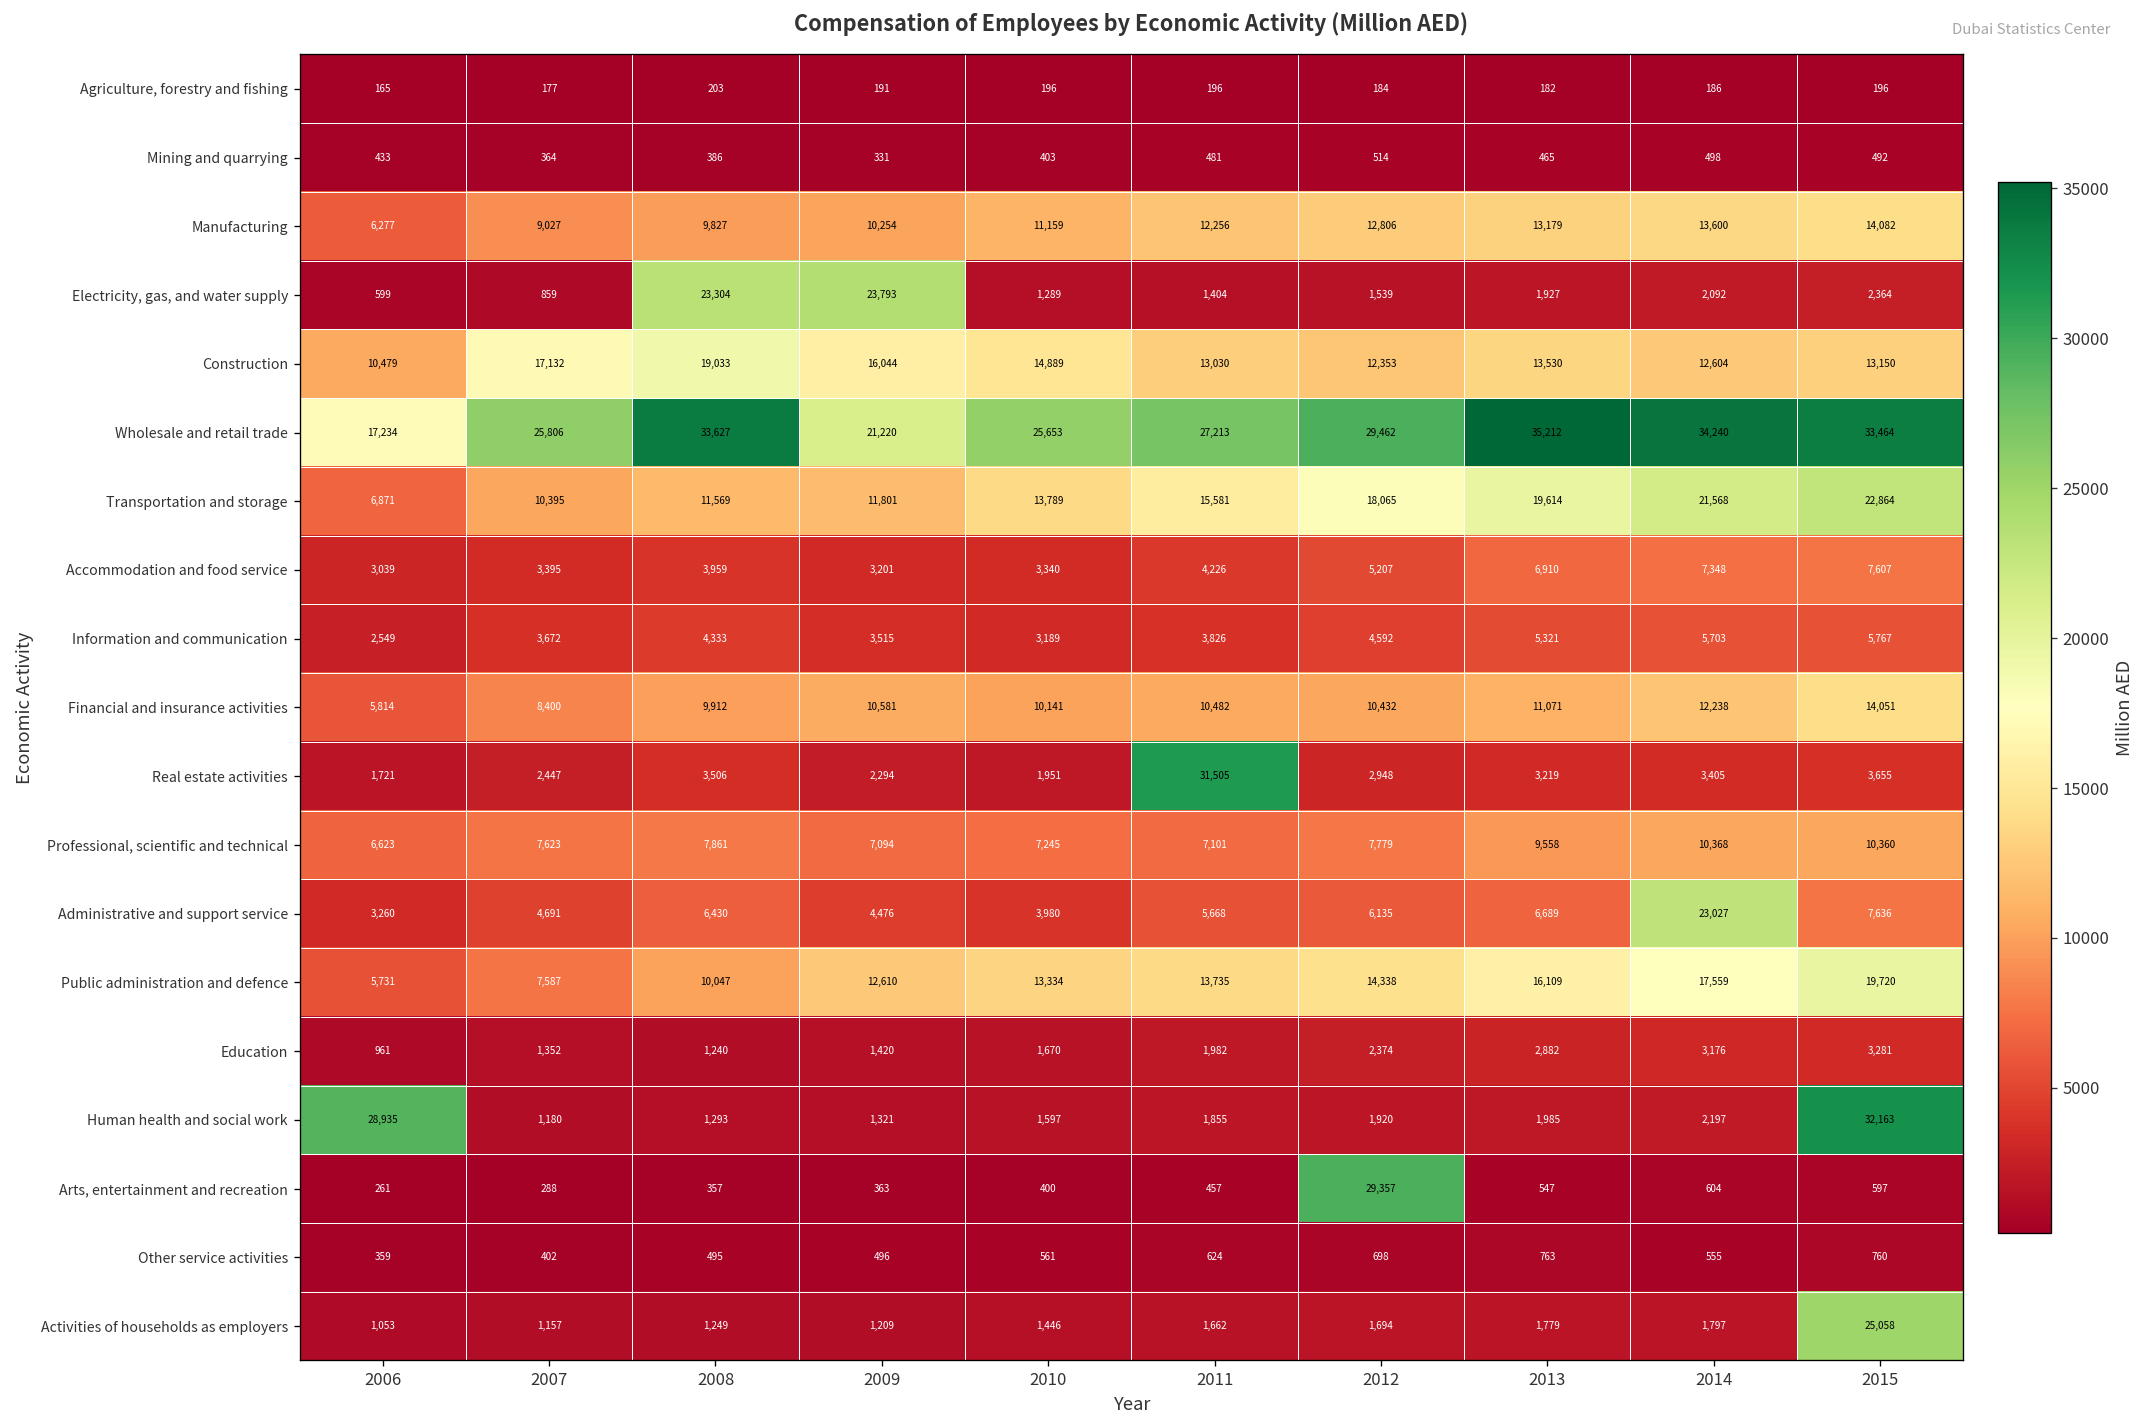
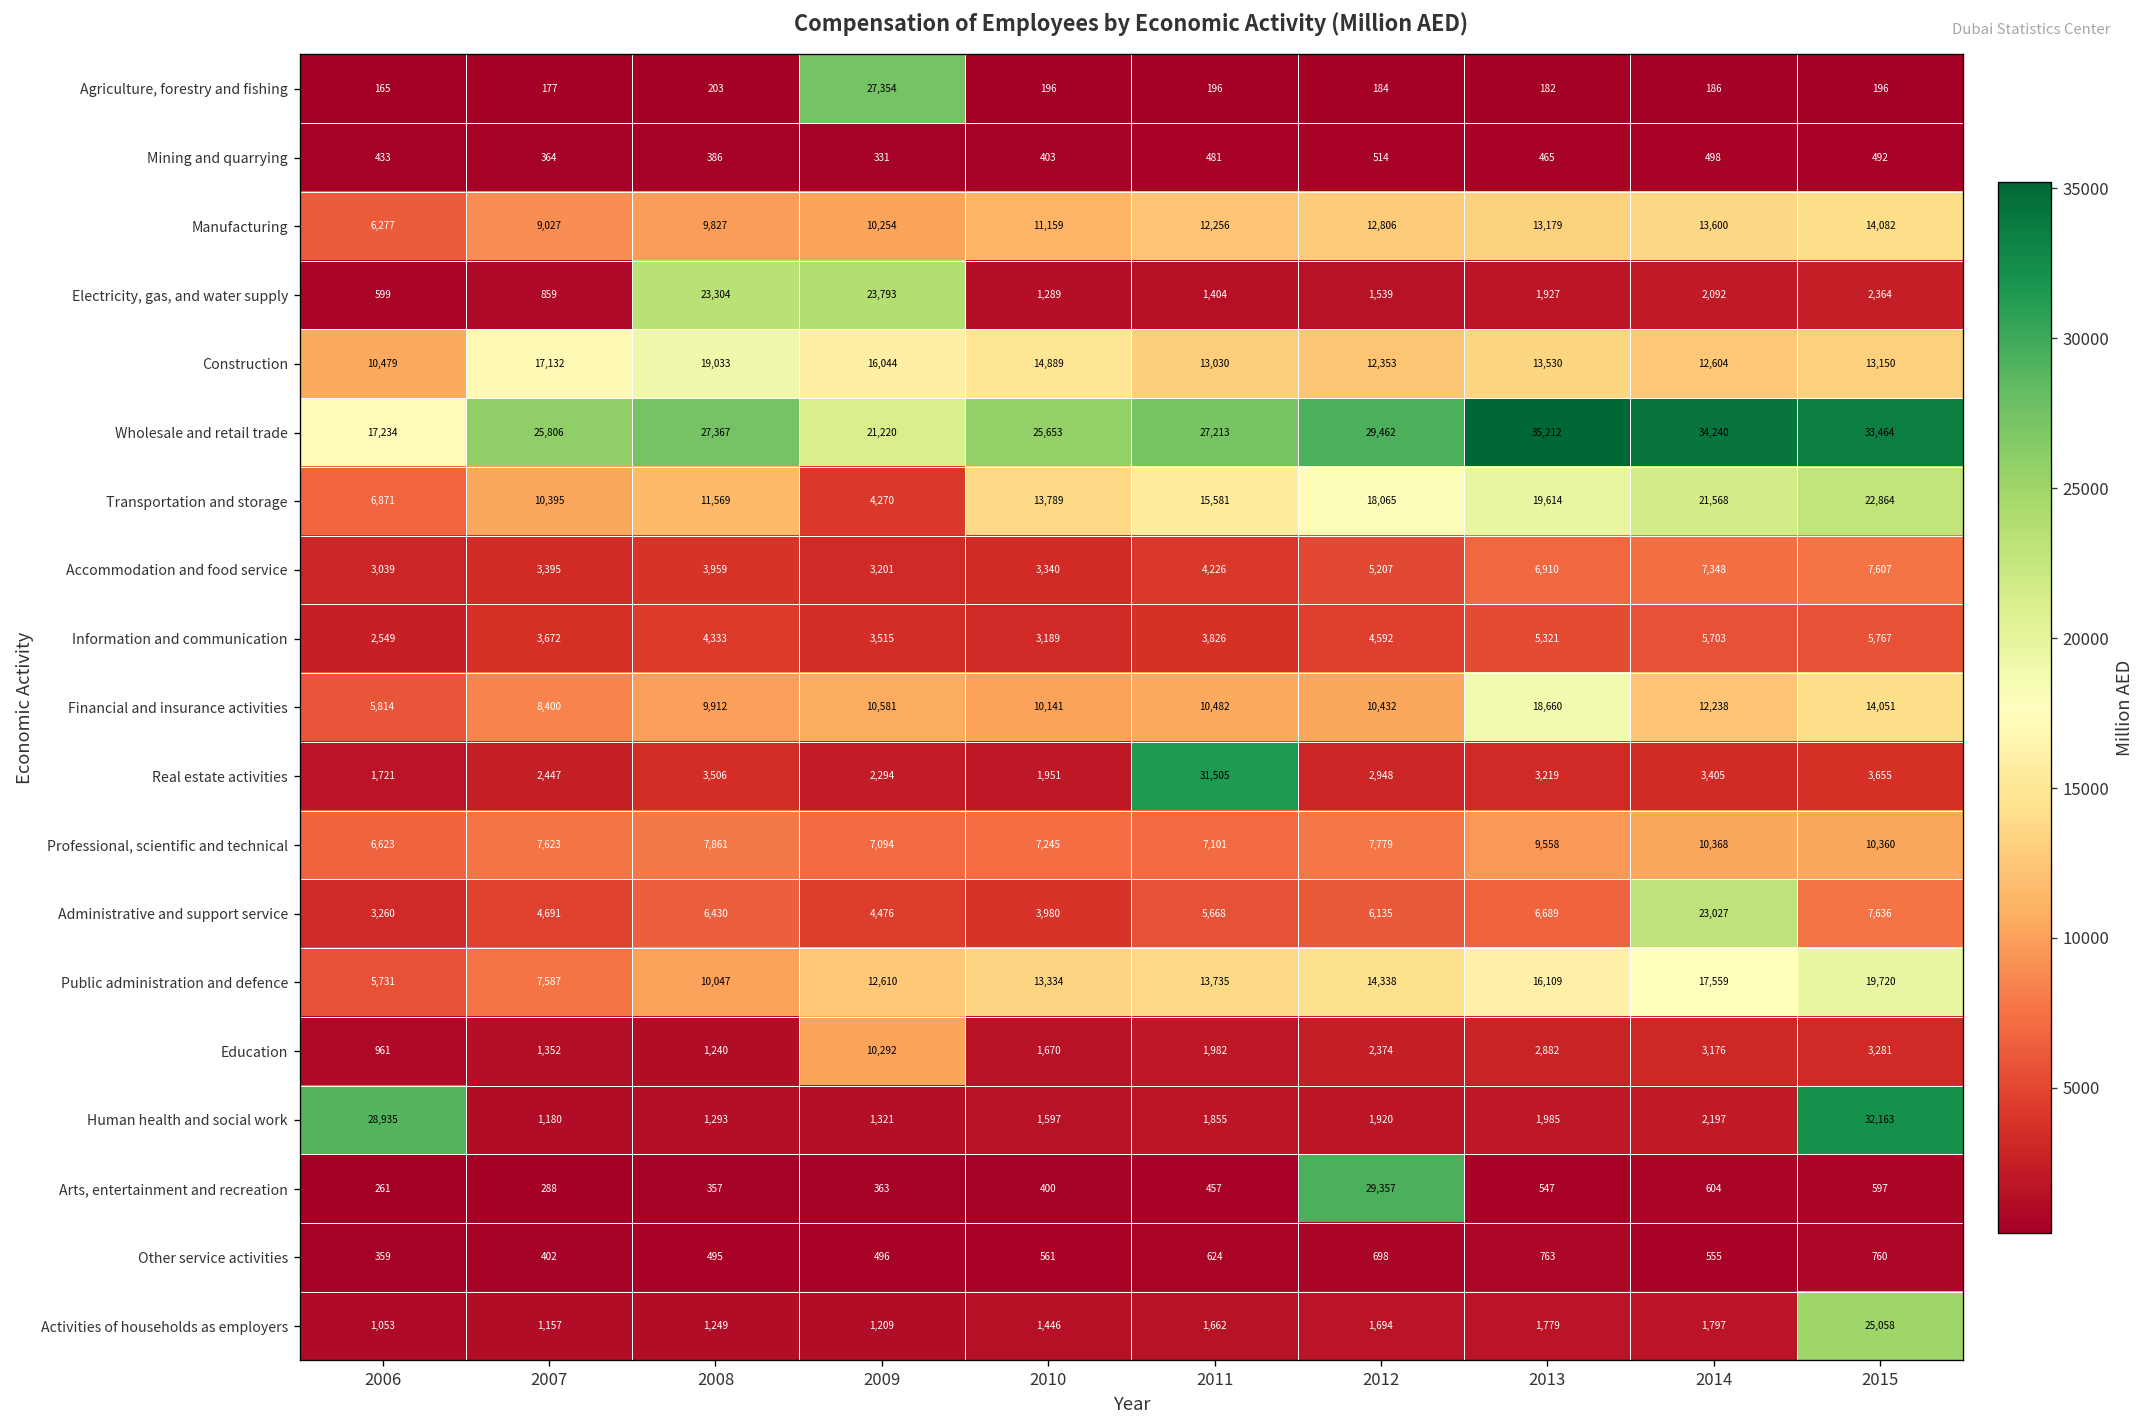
Agriculture, forestry and fishing, 2009: 191 -> 27,354
Wholesale and retail trade, 2008: 33,627 -> 27,367
Transportation and storage, 2009: 11,801 -> 4,270
Financial and insurance activities, 2013: 11,071 -> 18,660
Education, 2009: 1,420 -> 10,292
